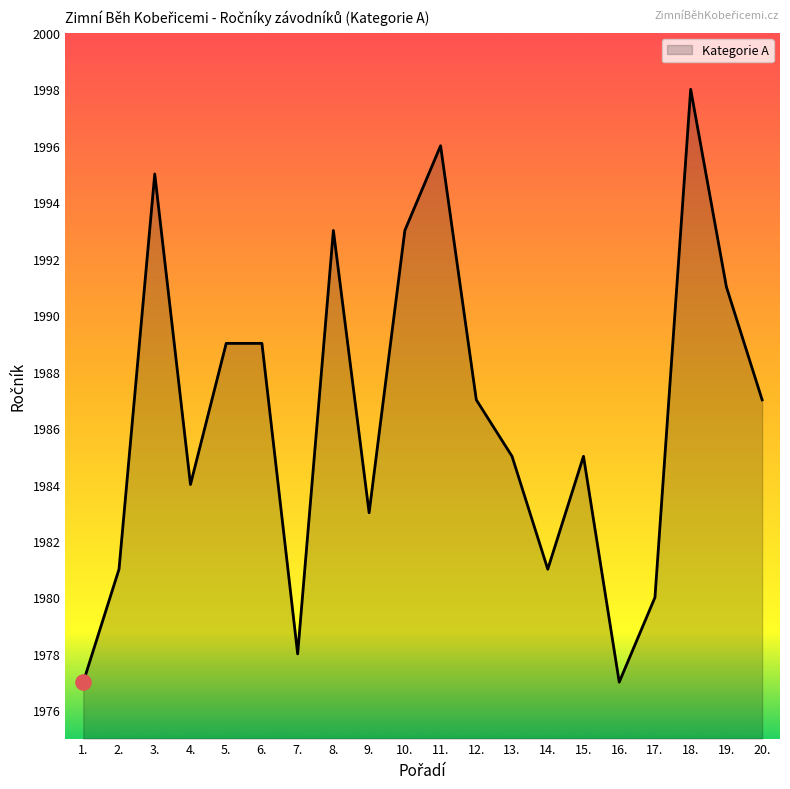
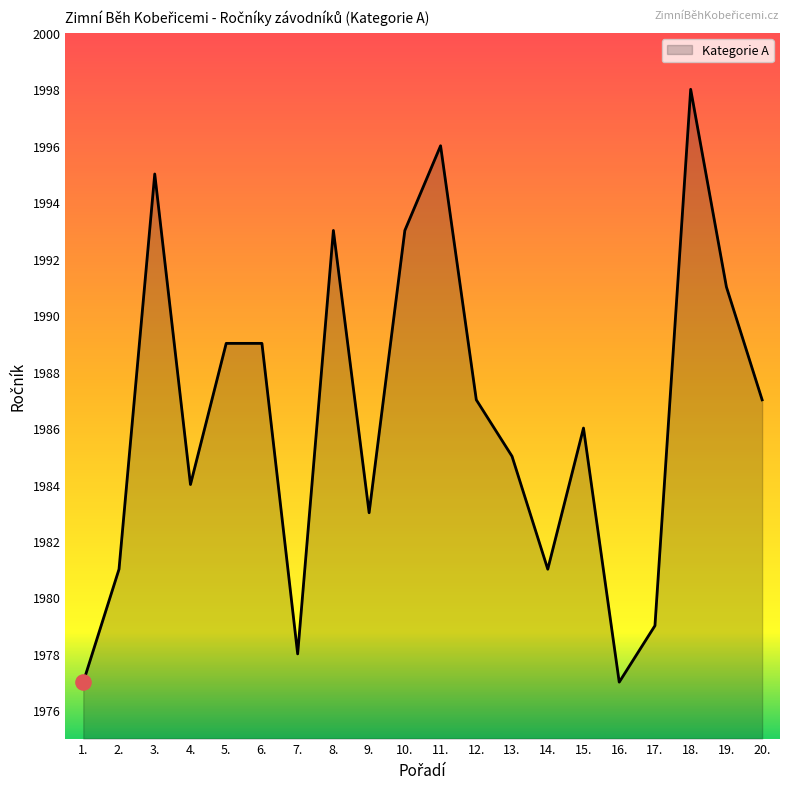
Kategorie A, 15.: 1985 -> 1986
Kategorie A, 17.: 1980 -> 1979
